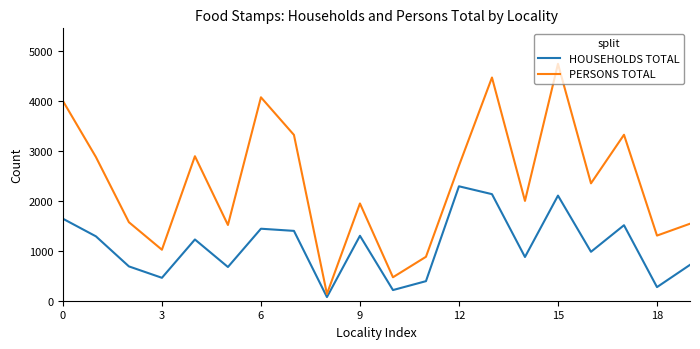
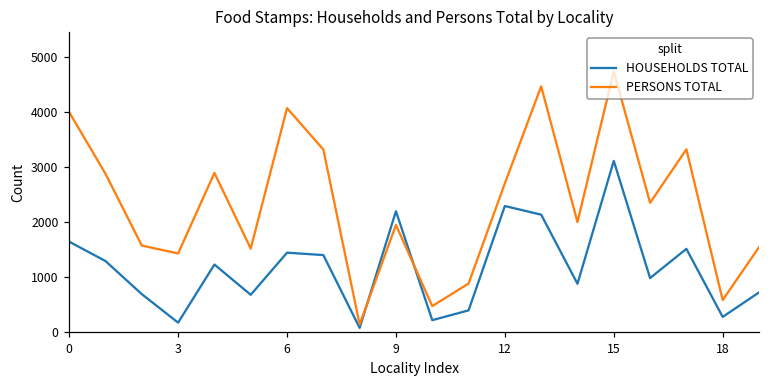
HOUSEHOLDS TOTAL, 3: 500 -> 200
PERSONS TOTAL, 3: 1000 -> 1400
HOUSEHOLDS TOTAL, 9: 1300 -> 2200
HOUSEHOLDS TOTAL, 15: 2100 -> 3100
PERSONS TOTAL, 18: 1300 -> 600
